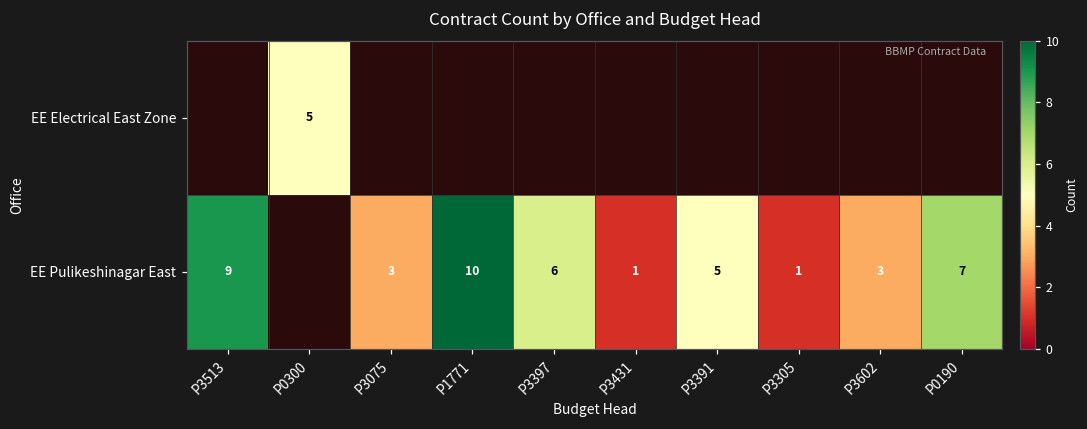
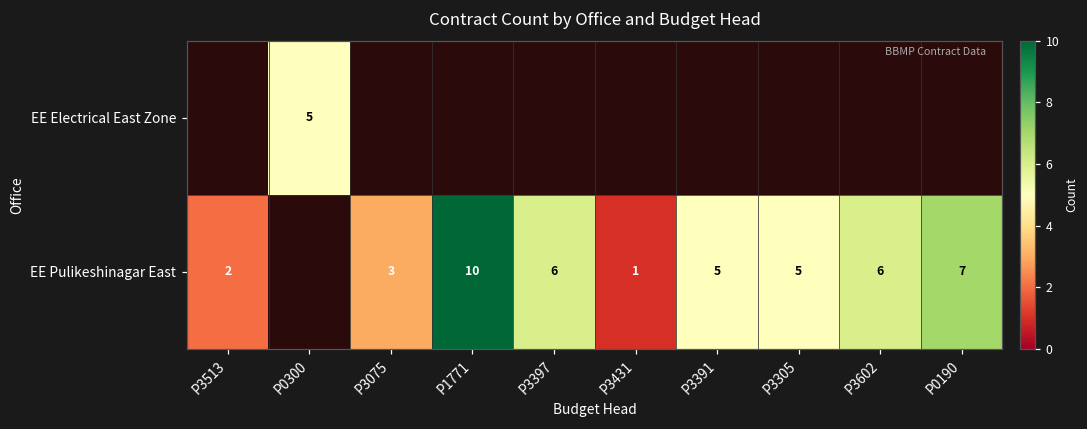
EE Pulikeshinagar East, P3513: 9 -> 2
EE Pulikeshinagar East, P3305: 1 -> 5
EE Pulikeshinagar East, P3602: 3 -> 6
